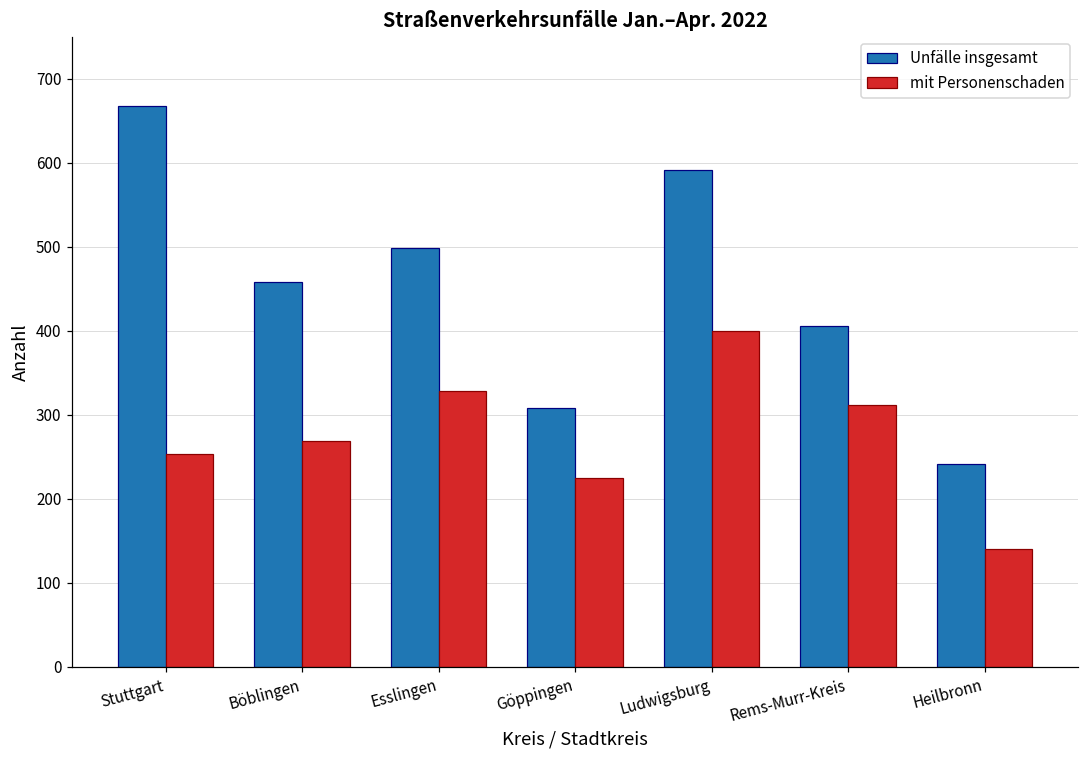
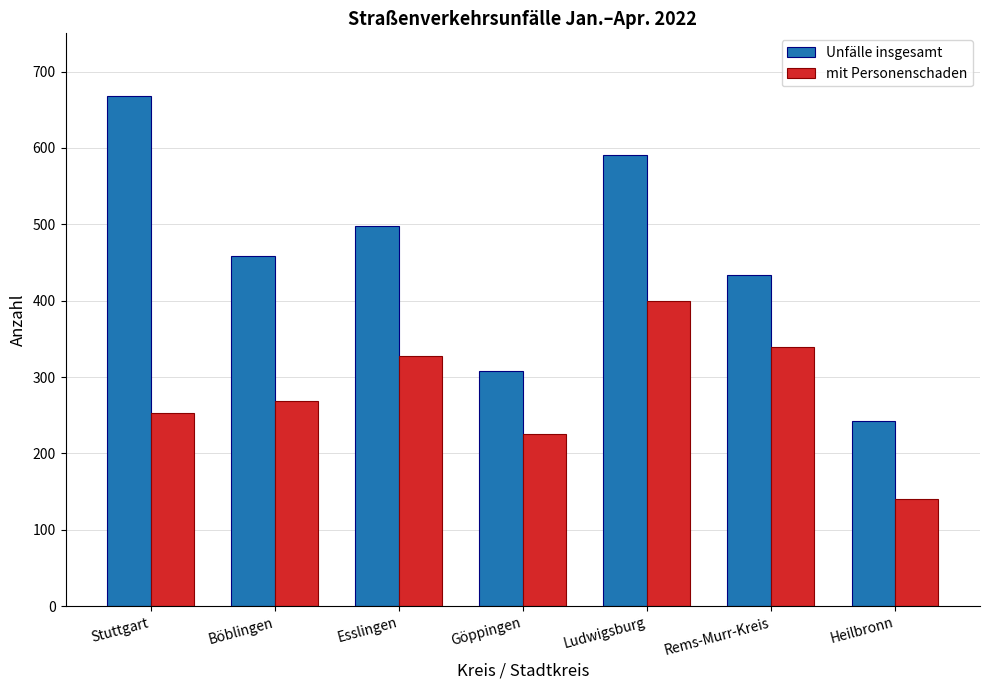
Unfälle insgesamt, Rems-Murr-Kreis: 410 -> 430
mit Personenschaden, Rems-Murr-Kreis: 310 -> 340
